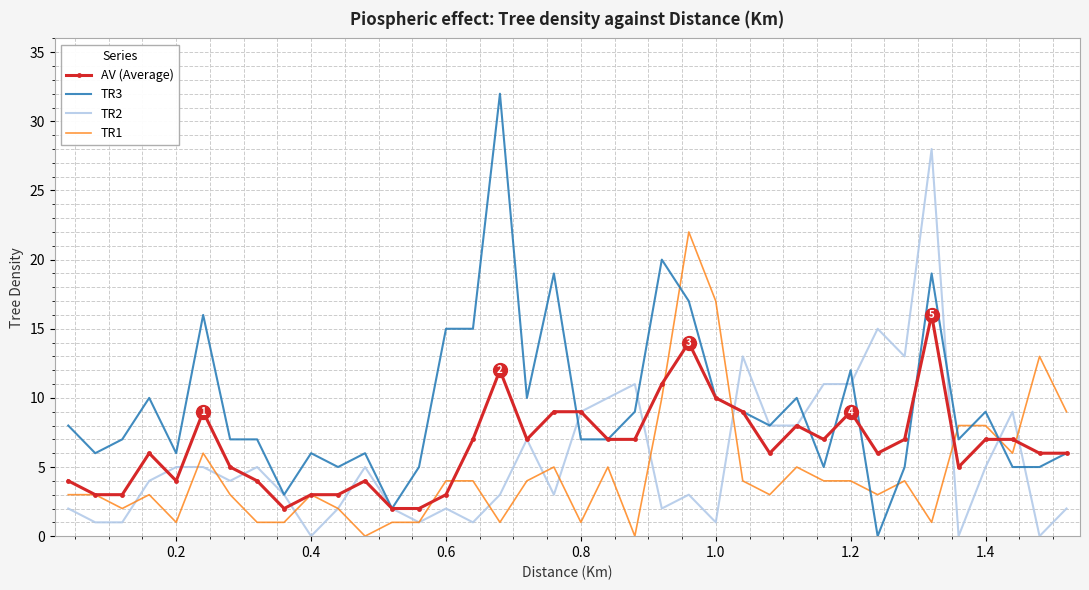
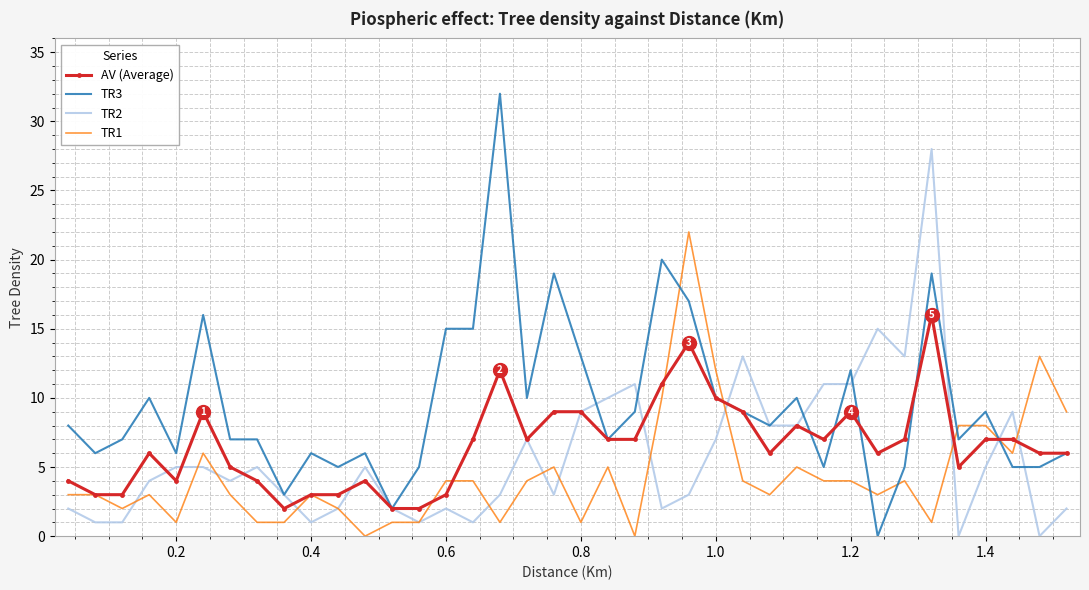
TR2, 0.4: 0 -> 1
TR3, 0.8: 7 -> 13
TR2, 1.0: 1 -> 7
TR1, 1.0: 17 -> 12
